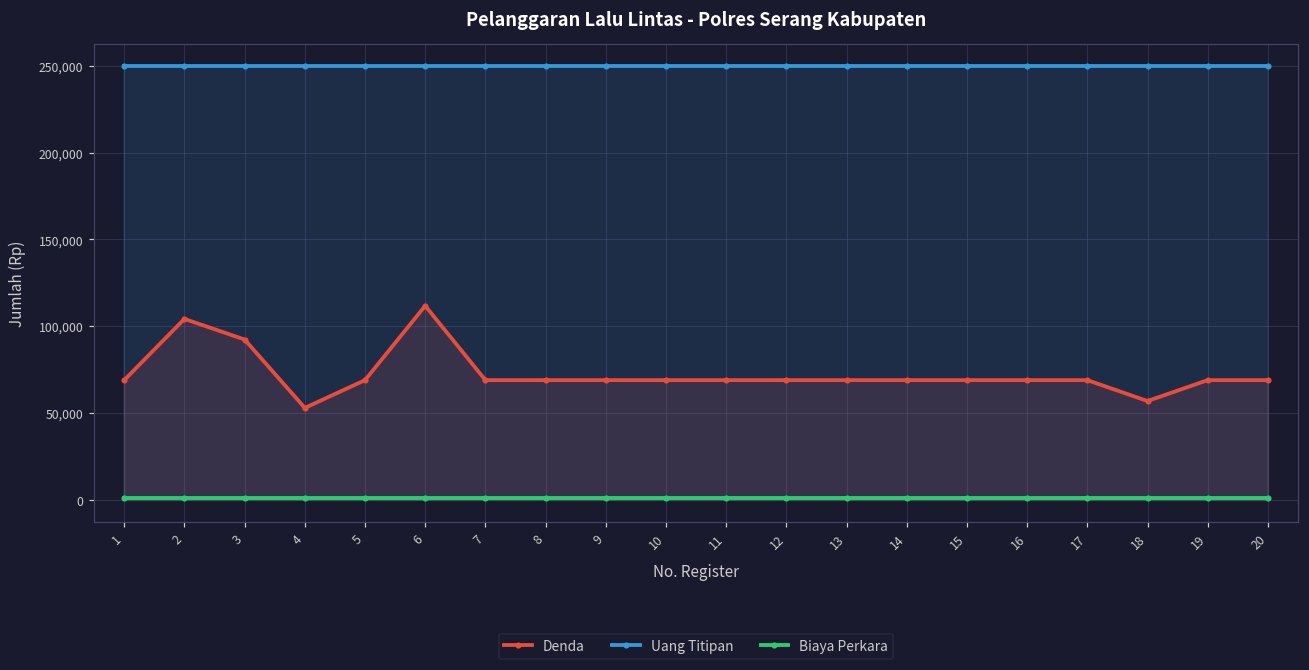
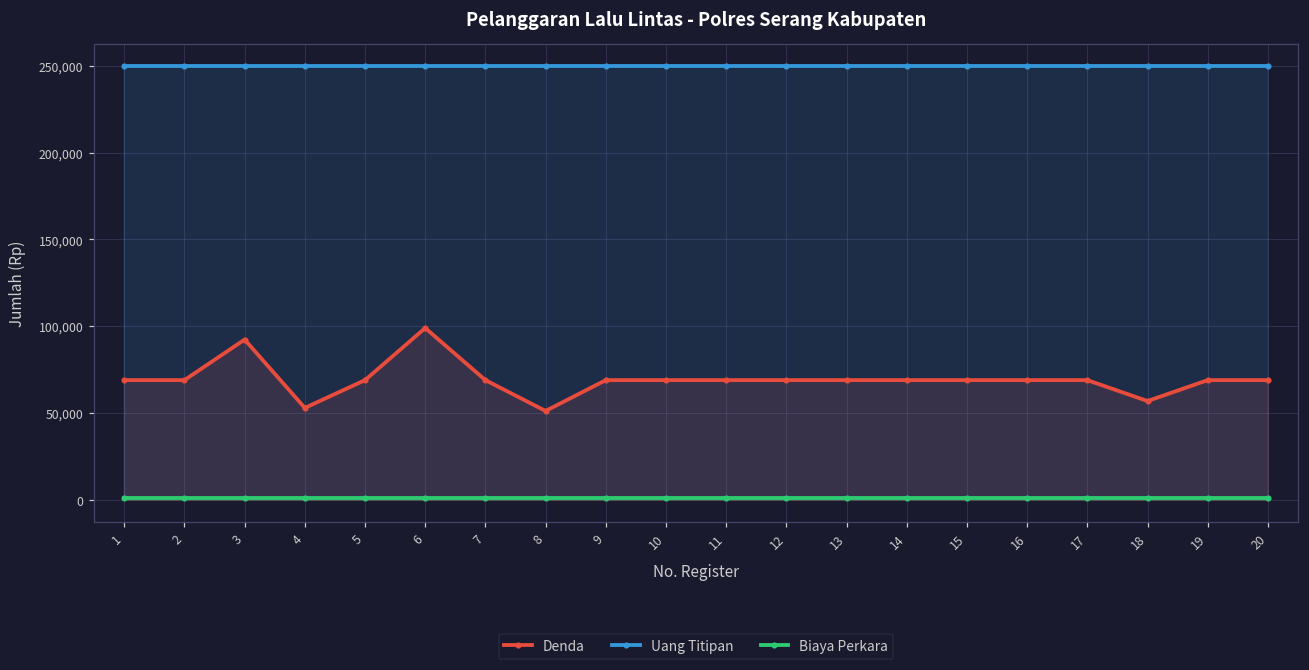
Denda, 2: 104,000 -> 69,000
Denda, 6: 112,000 -> 99,000
Denda, 8: 69,000 -> 51,000
